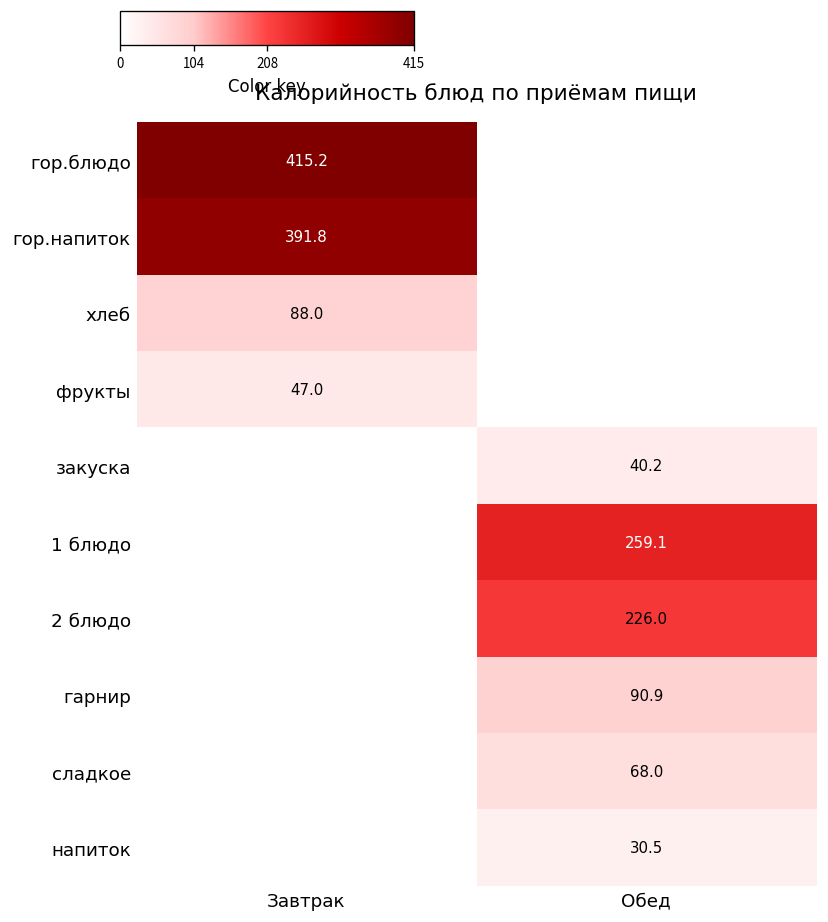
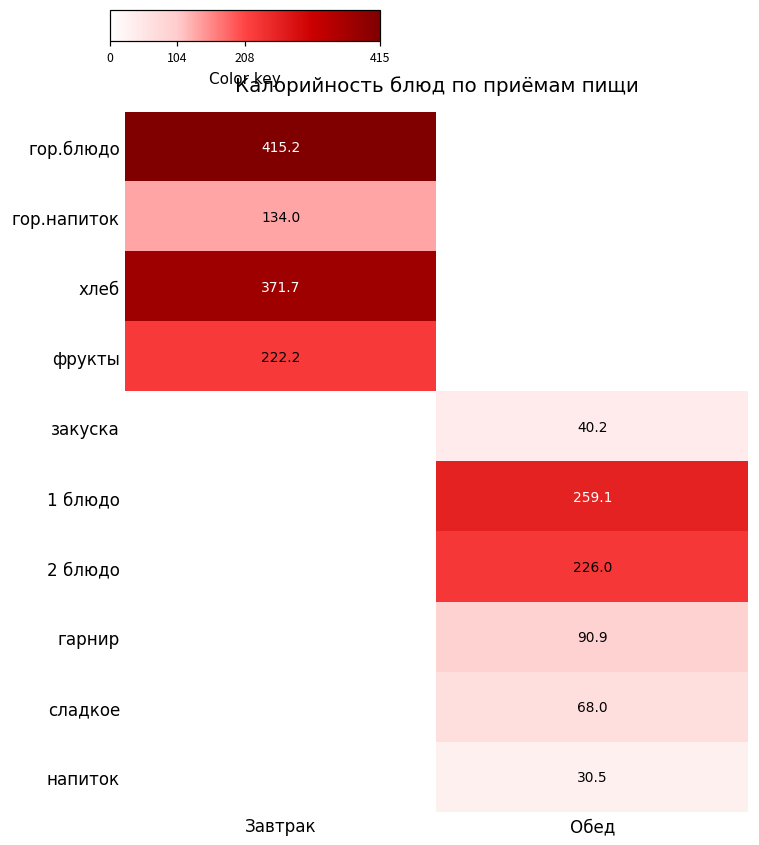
гор.напиток, Завтрак: 391.8 -> 134.0
хлеб, Завтрак: 88.0 -> 371.7
фрукты, Завтрак: 47.0 -> 222.2
